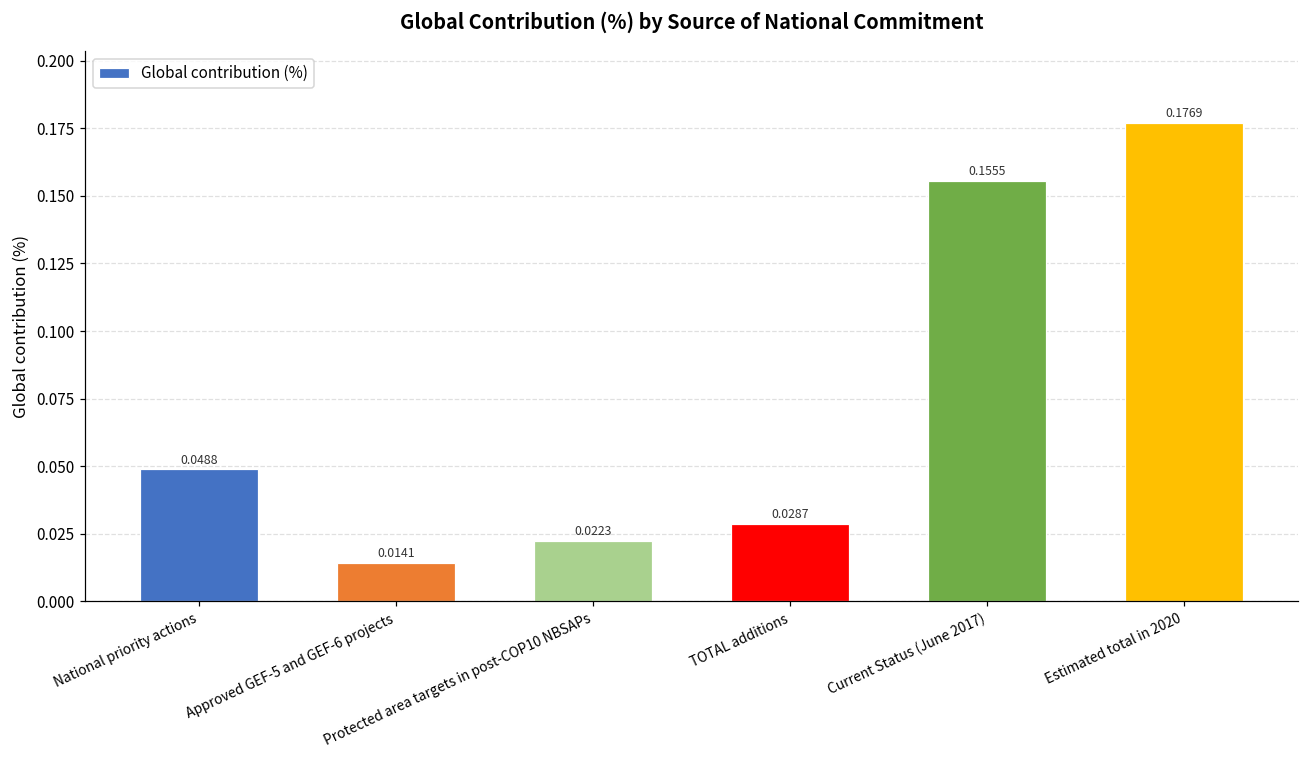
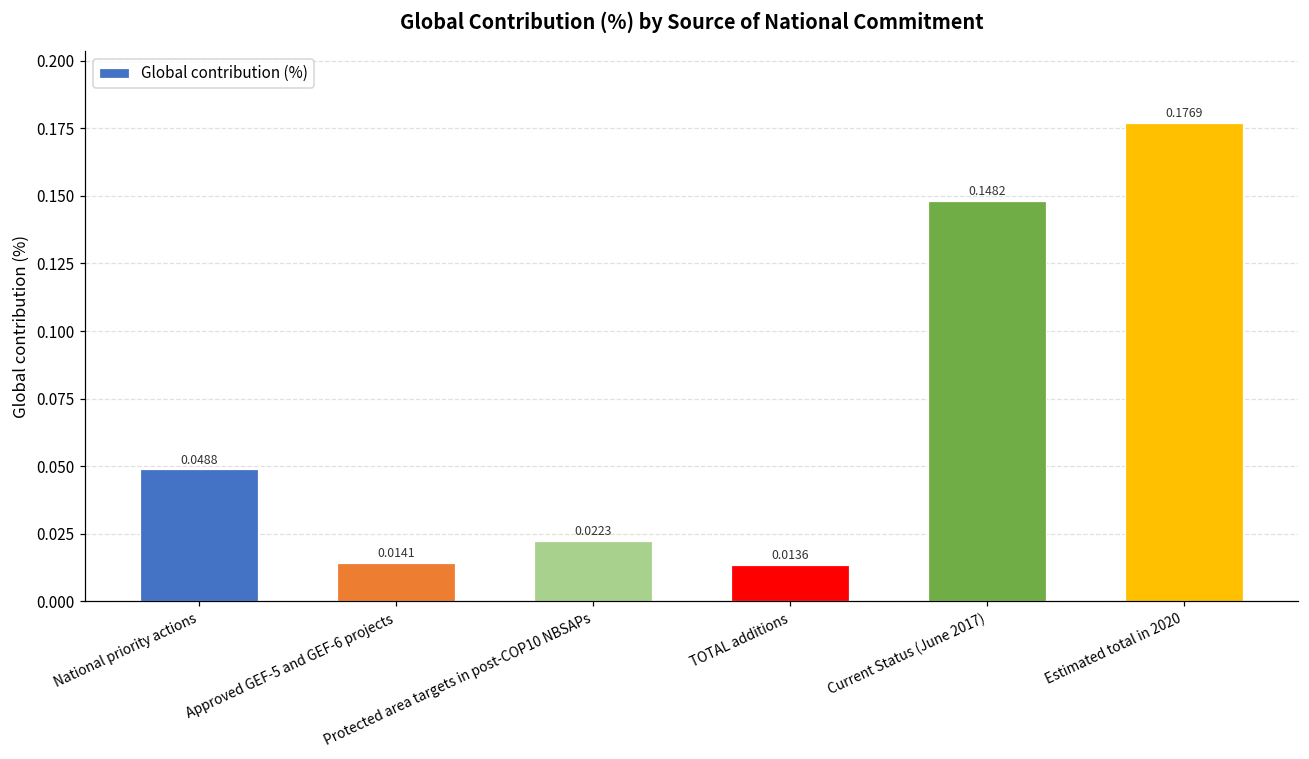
TOTAL additions: 0.0287 -> 0.0136
Current Status (June 2017): 0.1555 -> 0.1482
